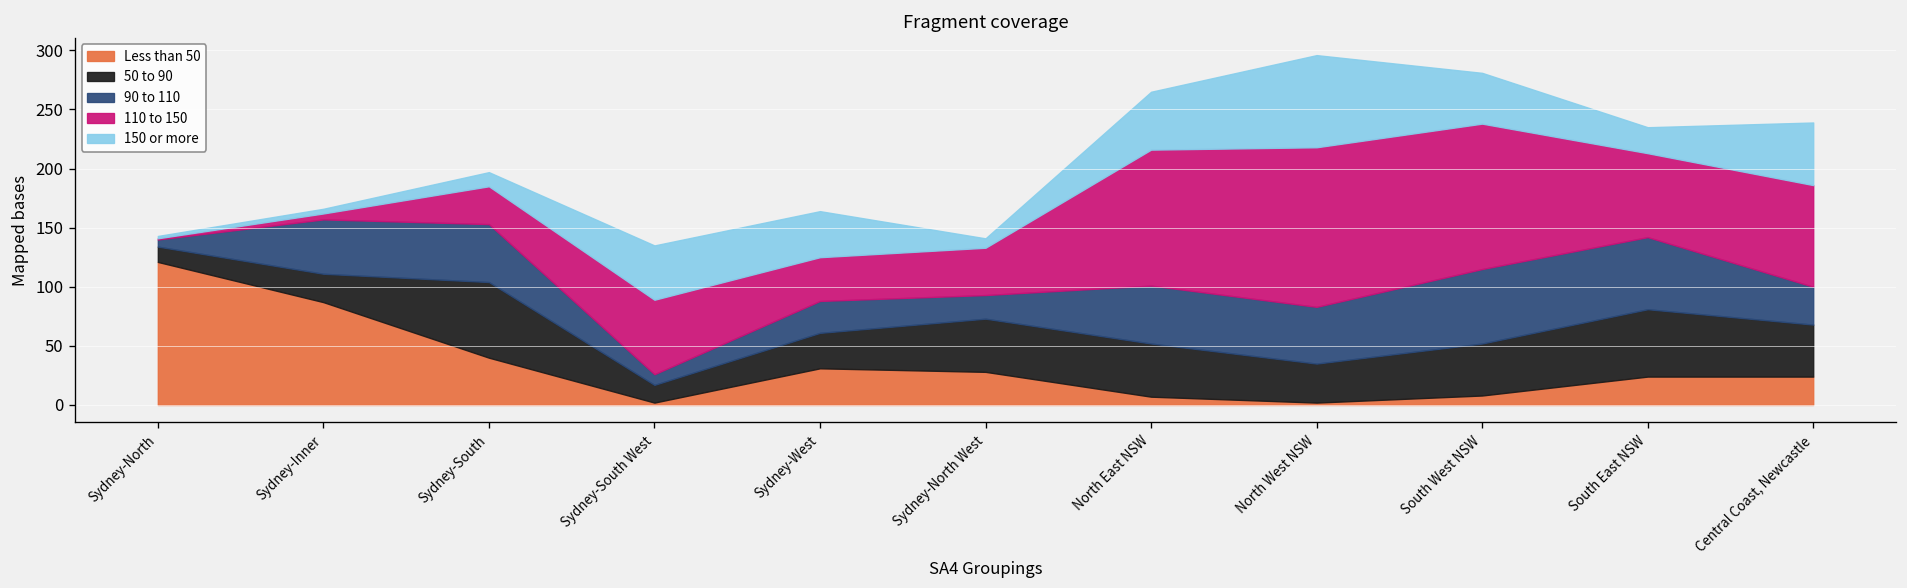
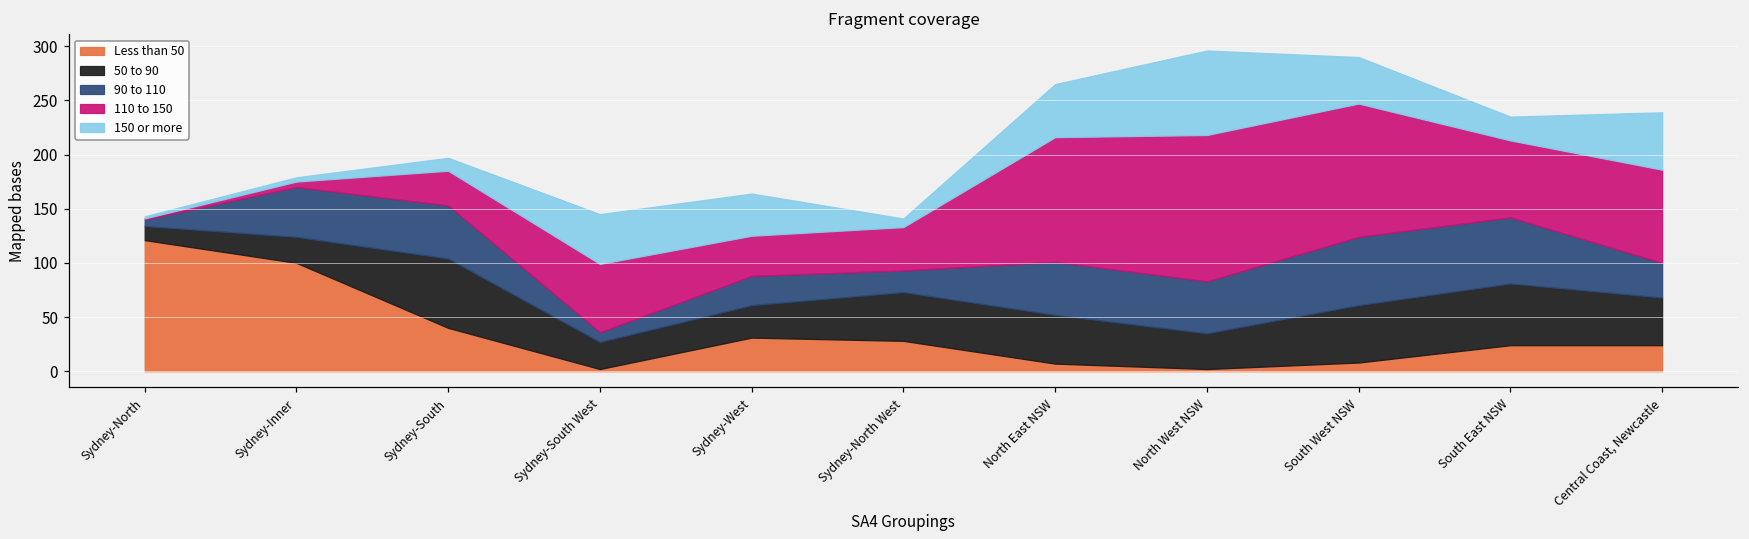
Less than 50, Sydney-Inner: 90 -> 100
50 to 90, Sydney-South West: 20 -> 30
50 to 90, South West NSW: 40 -> 50
